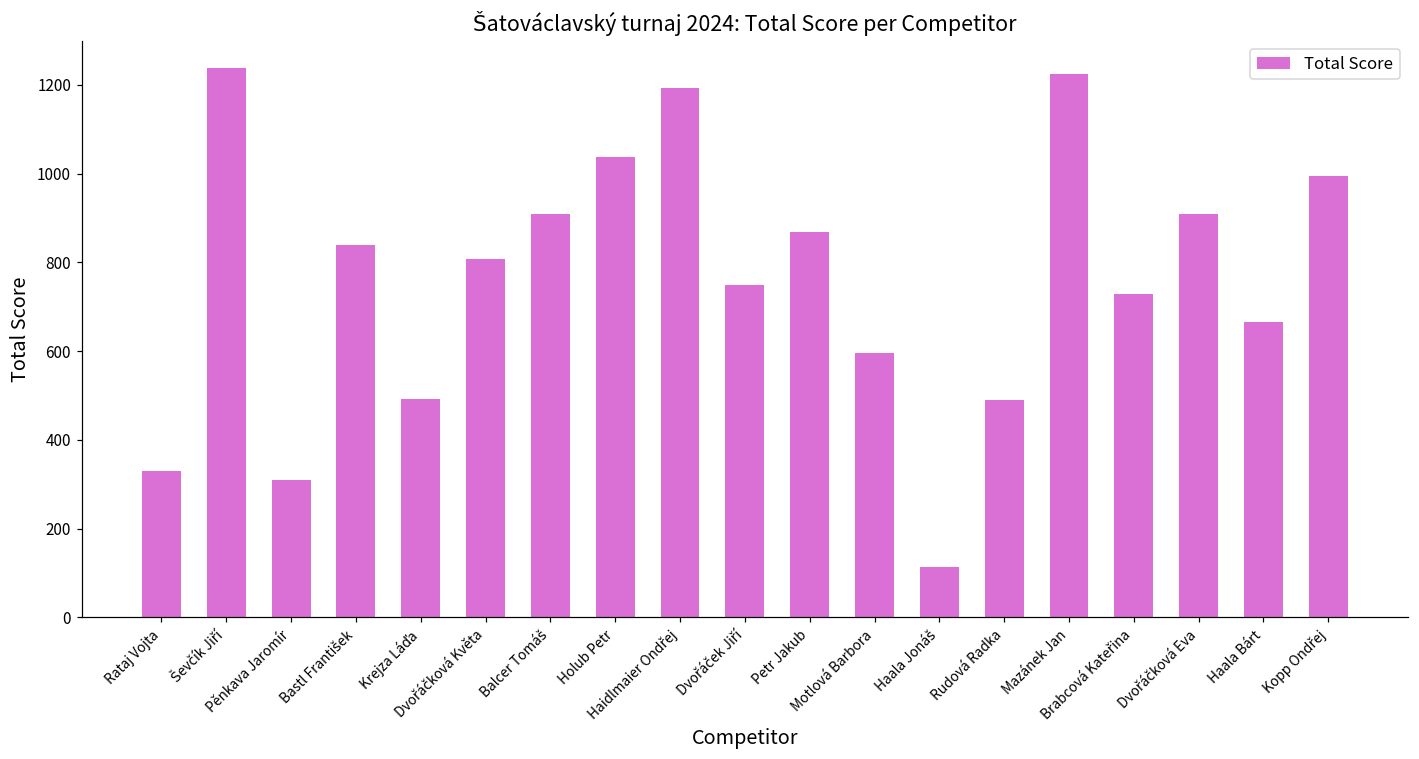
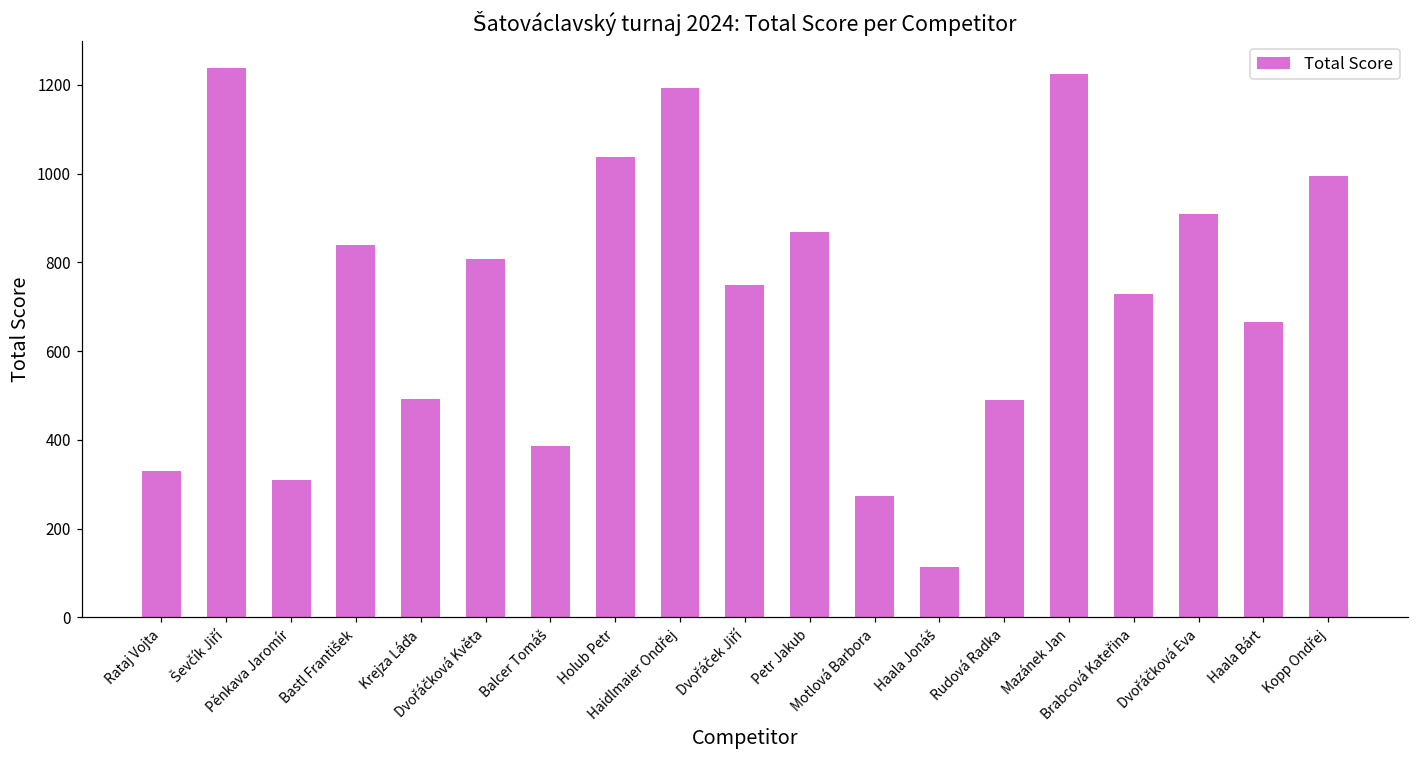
Balcer Tomáš: 910 -> 390
Motlová Barbora: 600 -> 270
